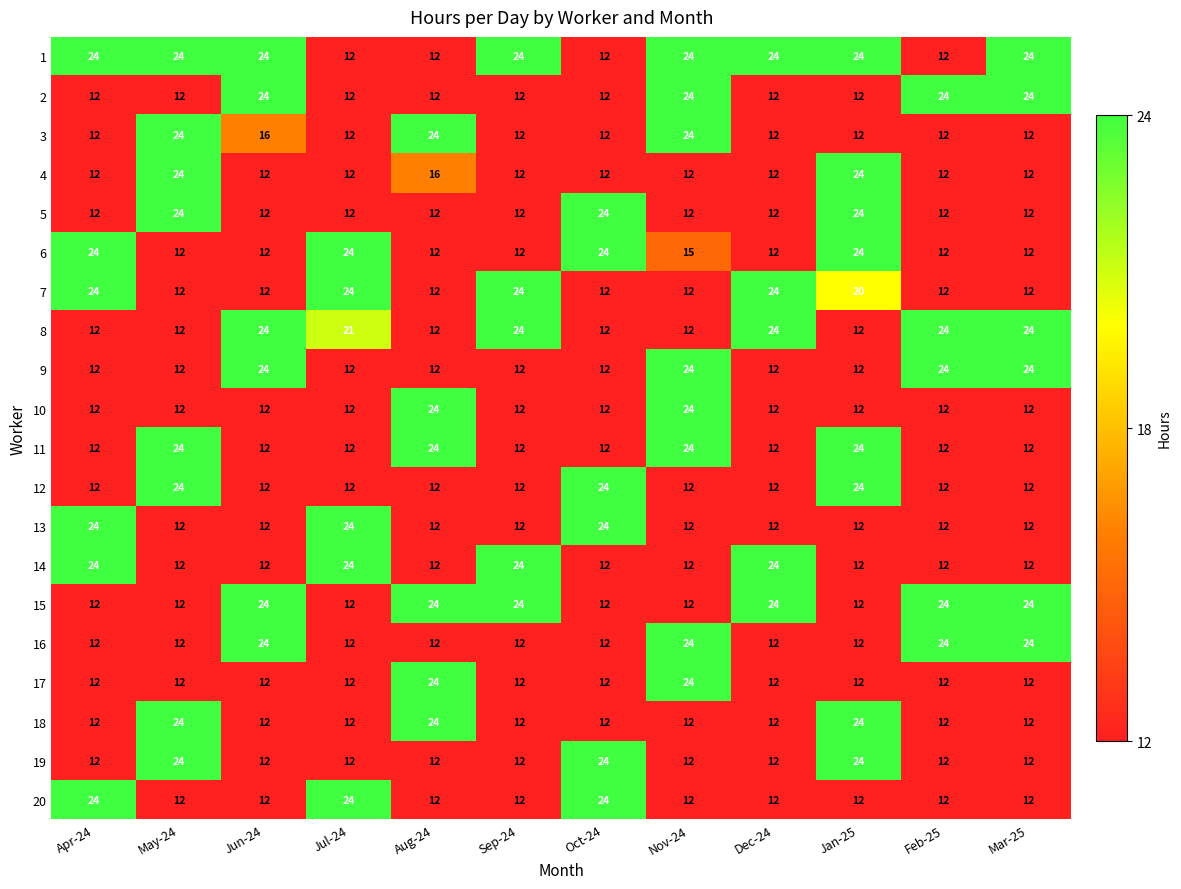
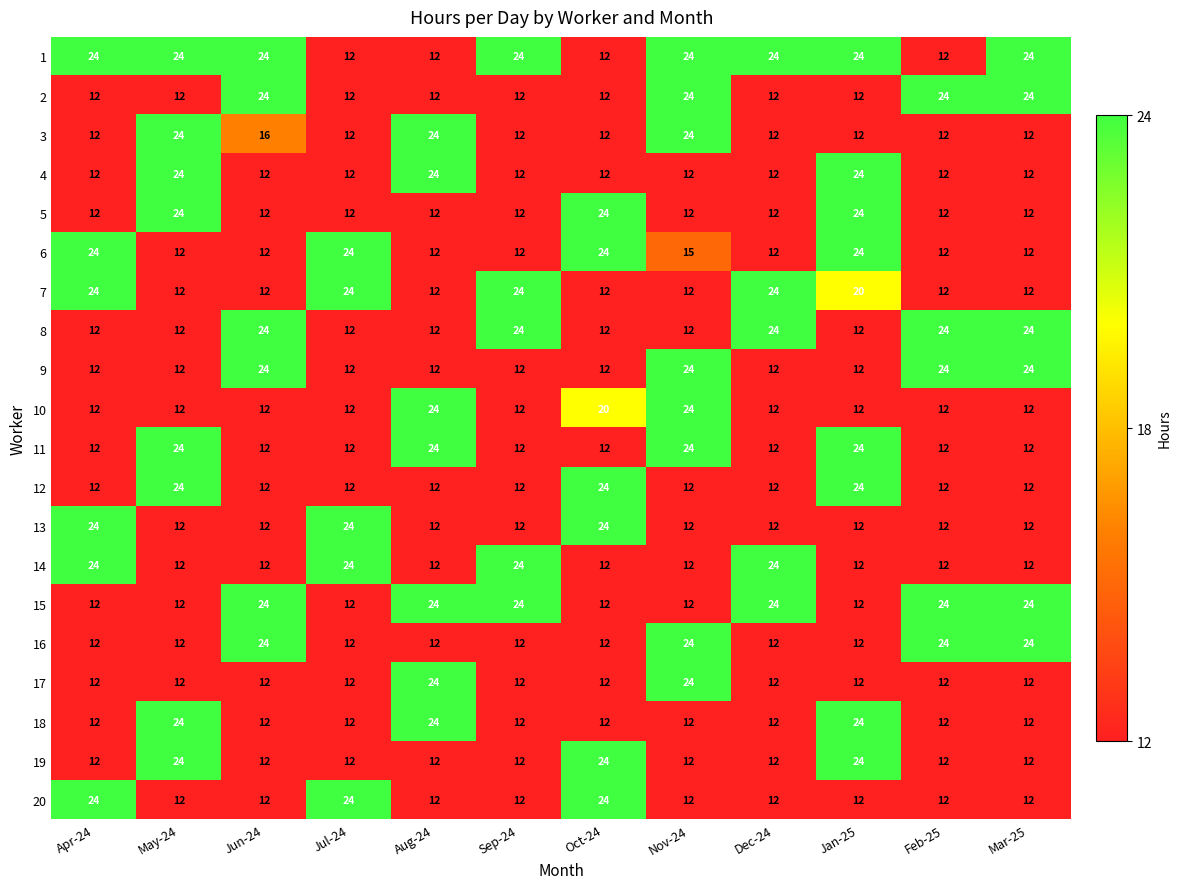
4, Aug-24: 16 -> 24
8, Jul-24: 21 -> 12
10, Oct-24: 12 -> 20
